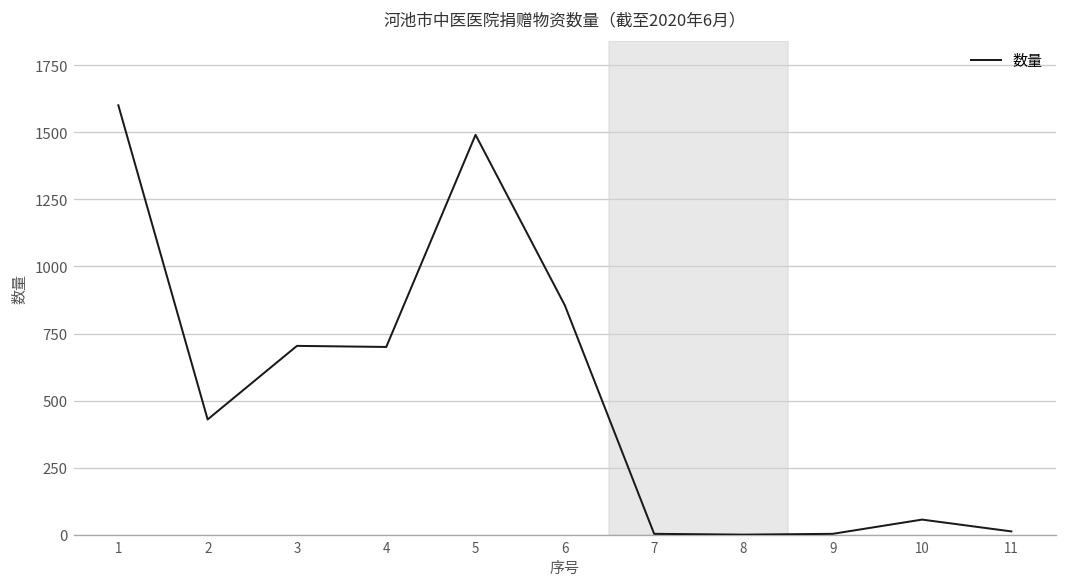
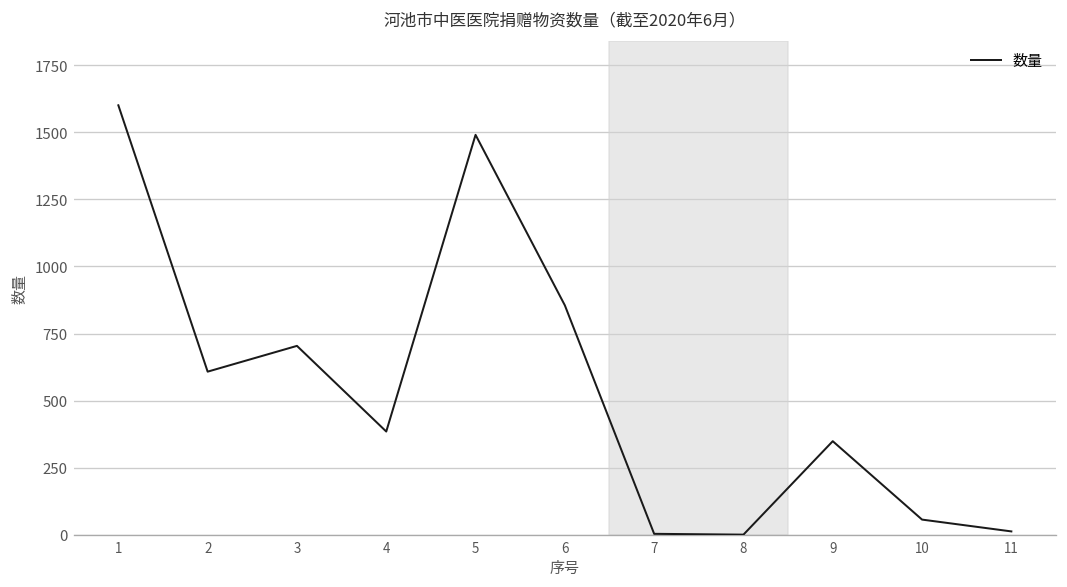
2: 430 -> 610
4: 700 -> 390
9: 0 -> 350
